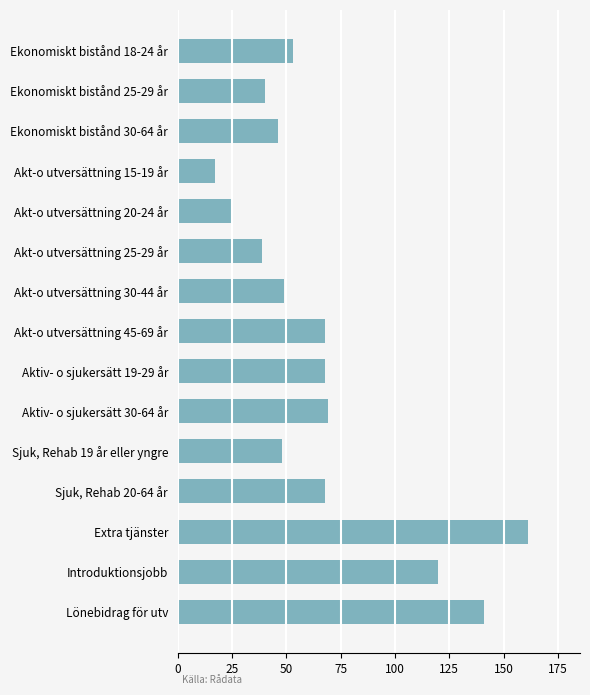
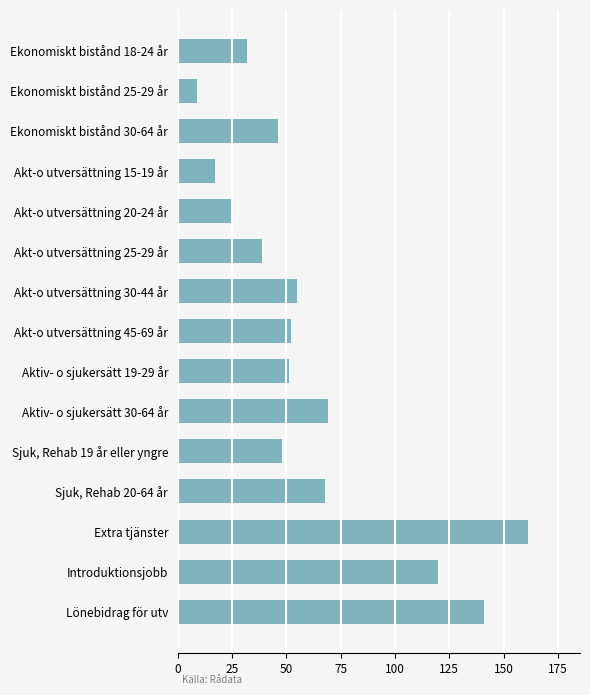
Ekonomiskt bistånd 18-24 år: 53 -> 32
Ekonomiskt bistånd 25-29 år: 40 -> 9
Akt-o utversättning 30-44 år: 49 -> 55
Akt-o utversättning 45-69 år: 68 -> 52
Aktiv- o sjukersätt 19-29 år: 68 -> 51
